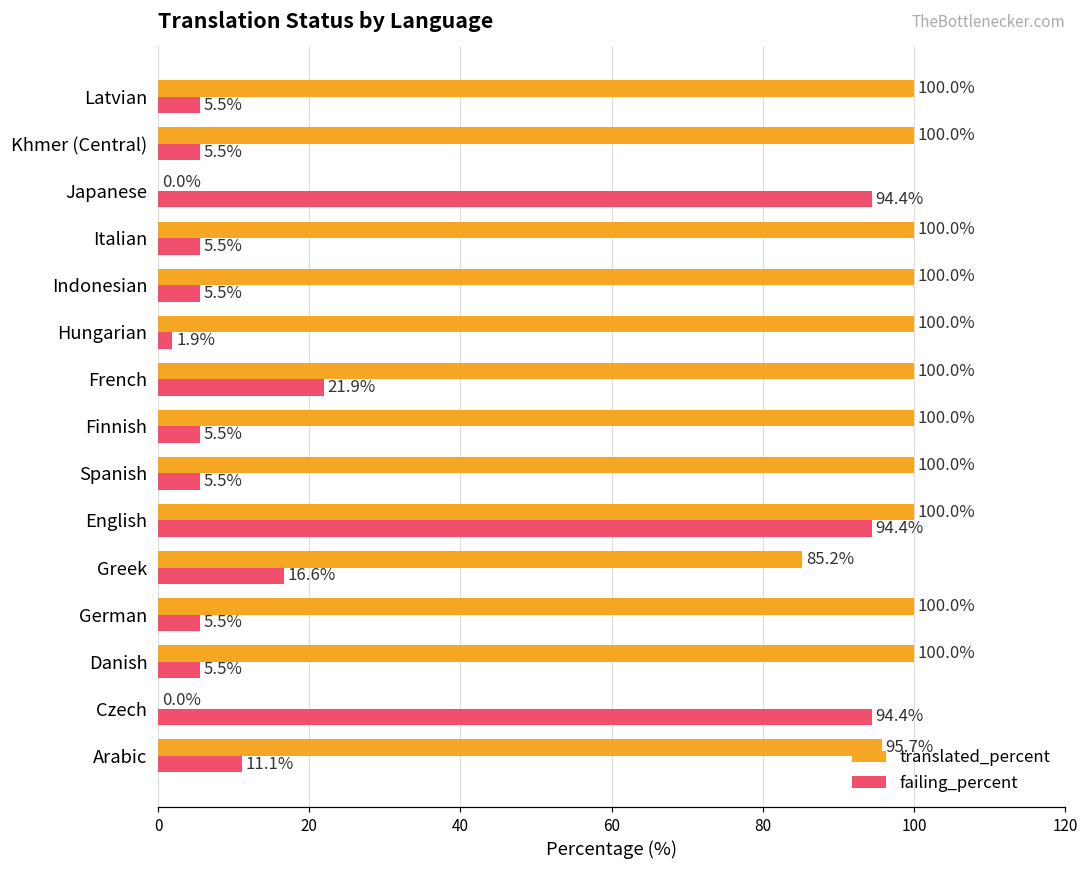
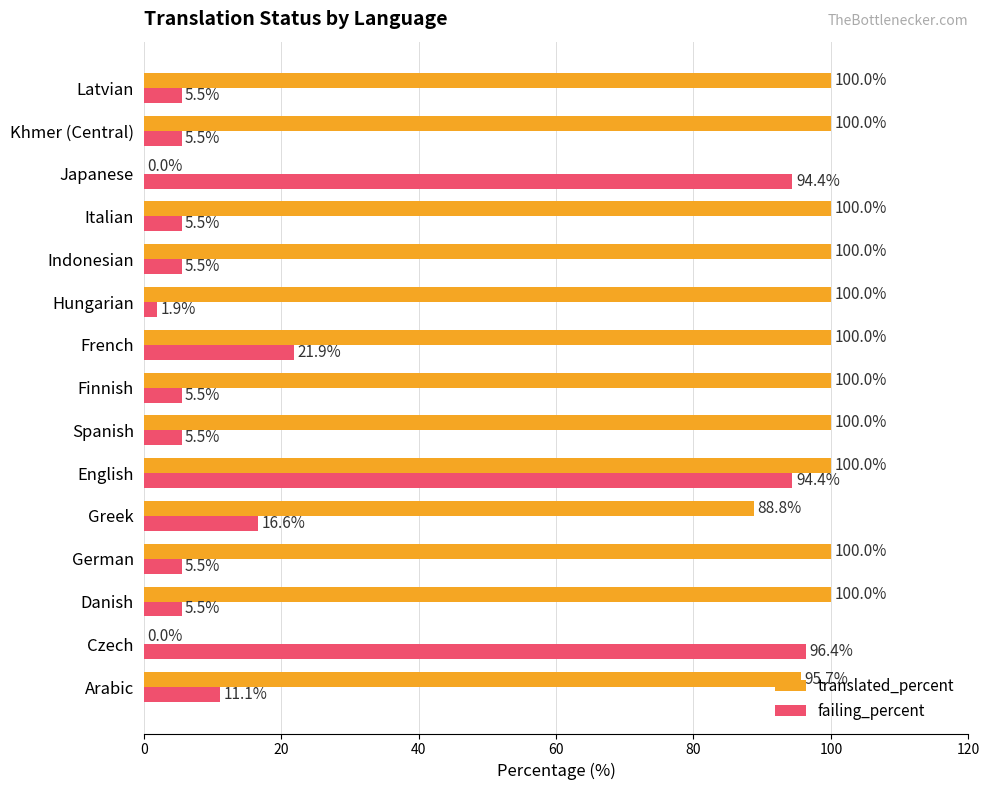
translated_percent, Greek: 85.2% -> 88.8%
failing_percent, Czech: 94.4% -> 96.4%
